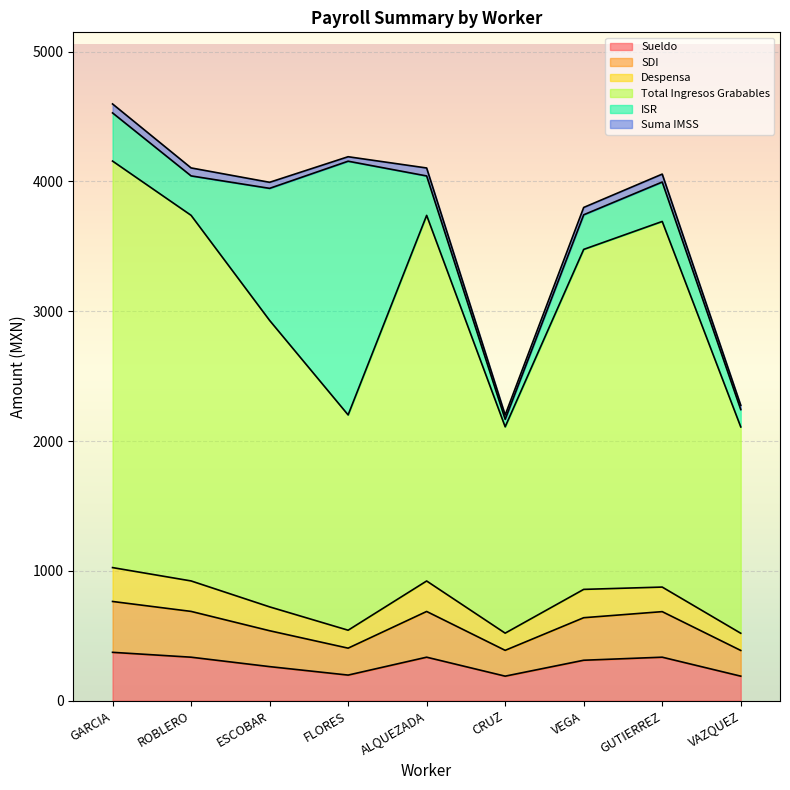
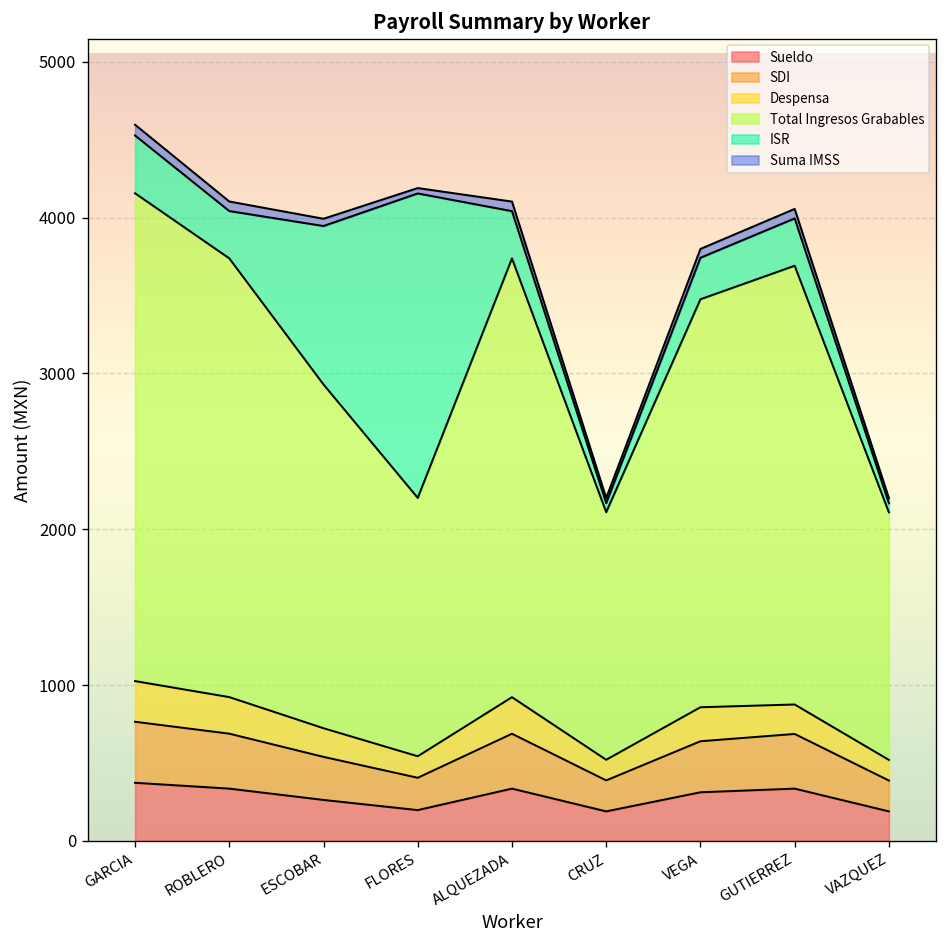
ISR, VAZQUEZ: 130 -> 60
